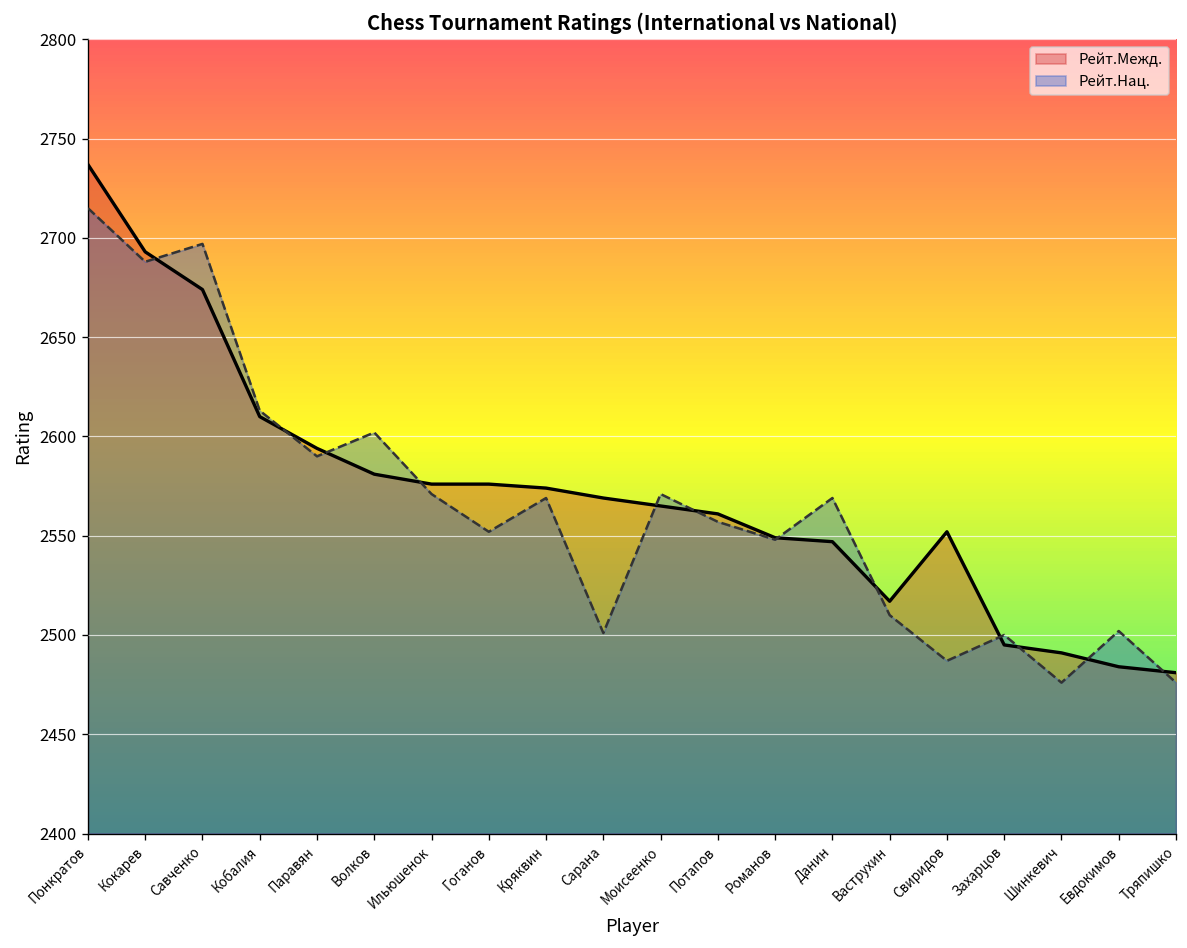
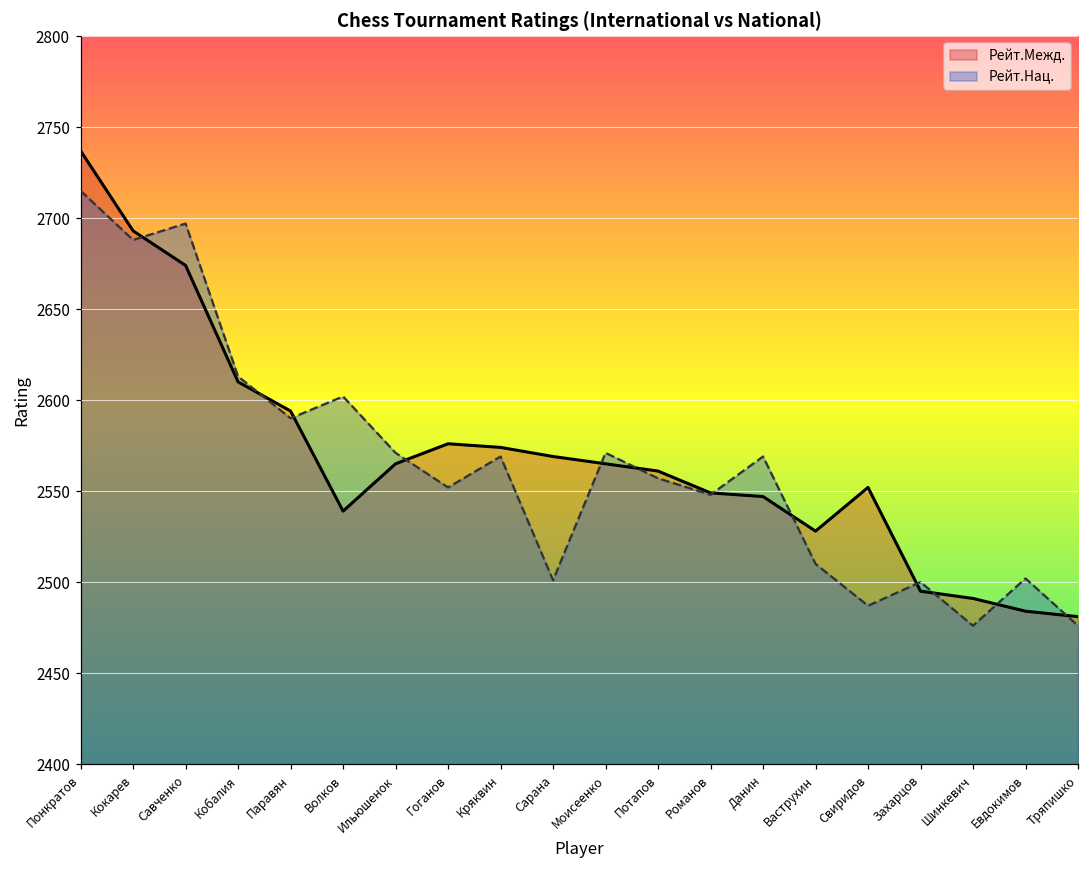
Рейт.Межд., Волков: 2581 -> 2539
Рейт.Межд., Ильюшенок: 2576 -> 2565
Рейт.Межд., Ваструхин: 2517 -> 2528
